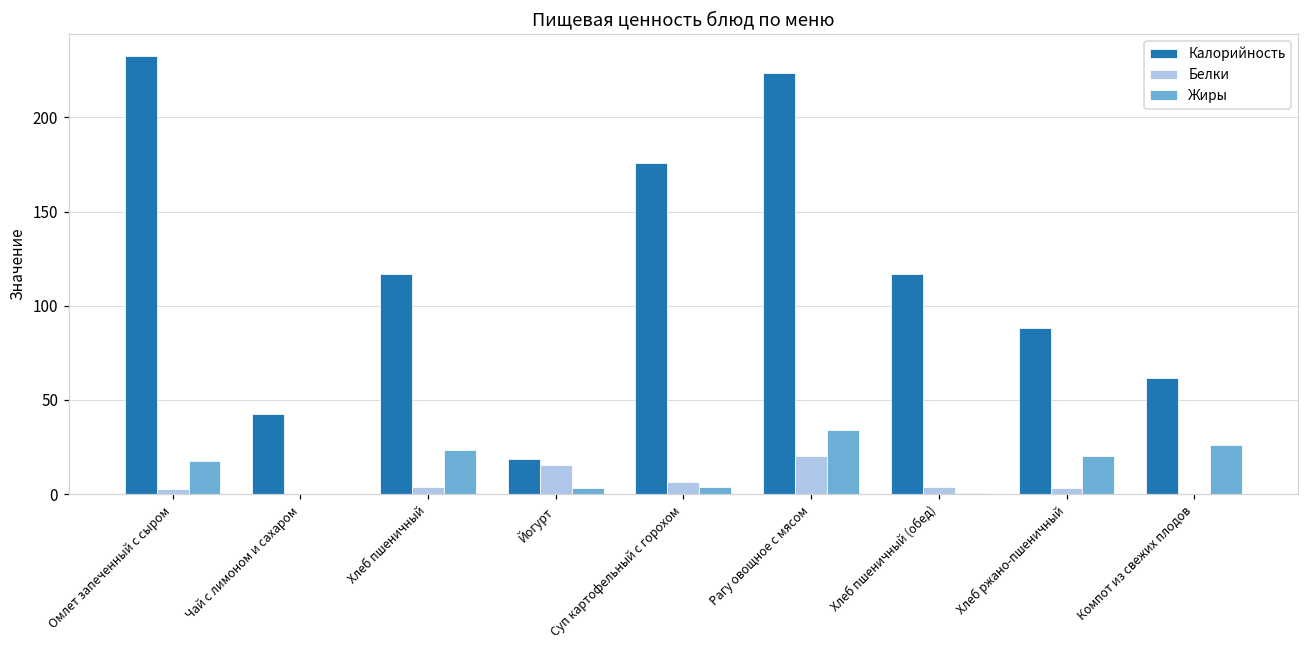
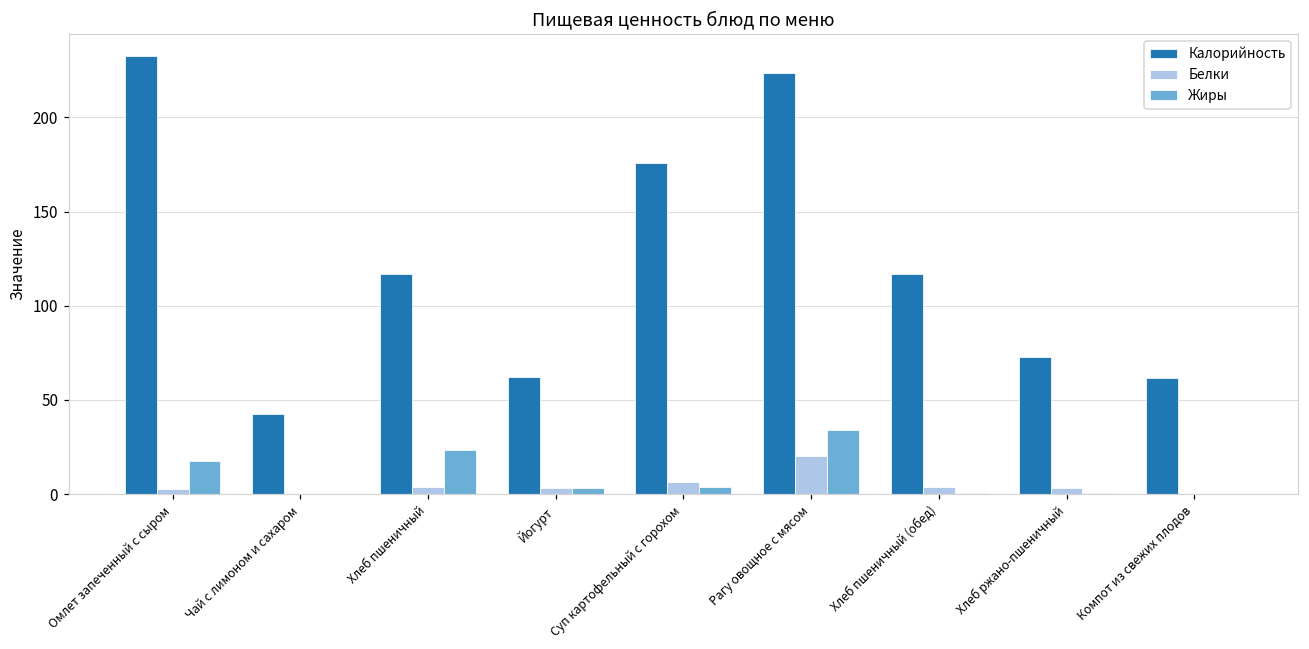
Калорийность, Йогурт: 18 -> 62
Белки, Йогурт: 15 -> 3
Калорийность, Хлеб ржано-пшеничный: 88 -> 73
Жиры, Хлеб ржано-пшеничный: 20 -> 0
Жиры, Компот из свежих плодов: 26 -> 0
